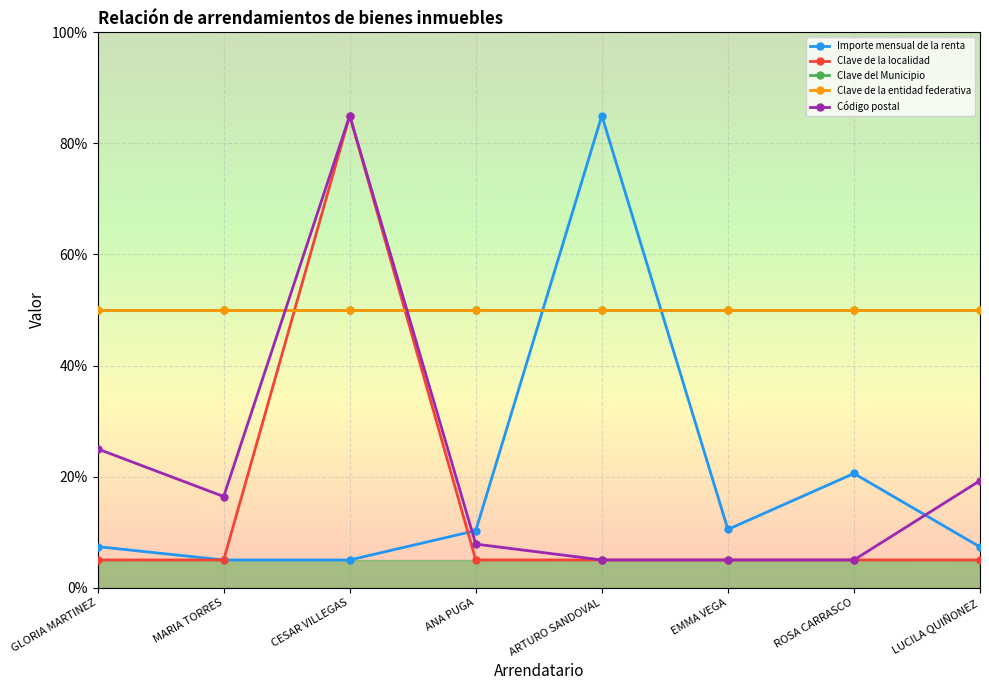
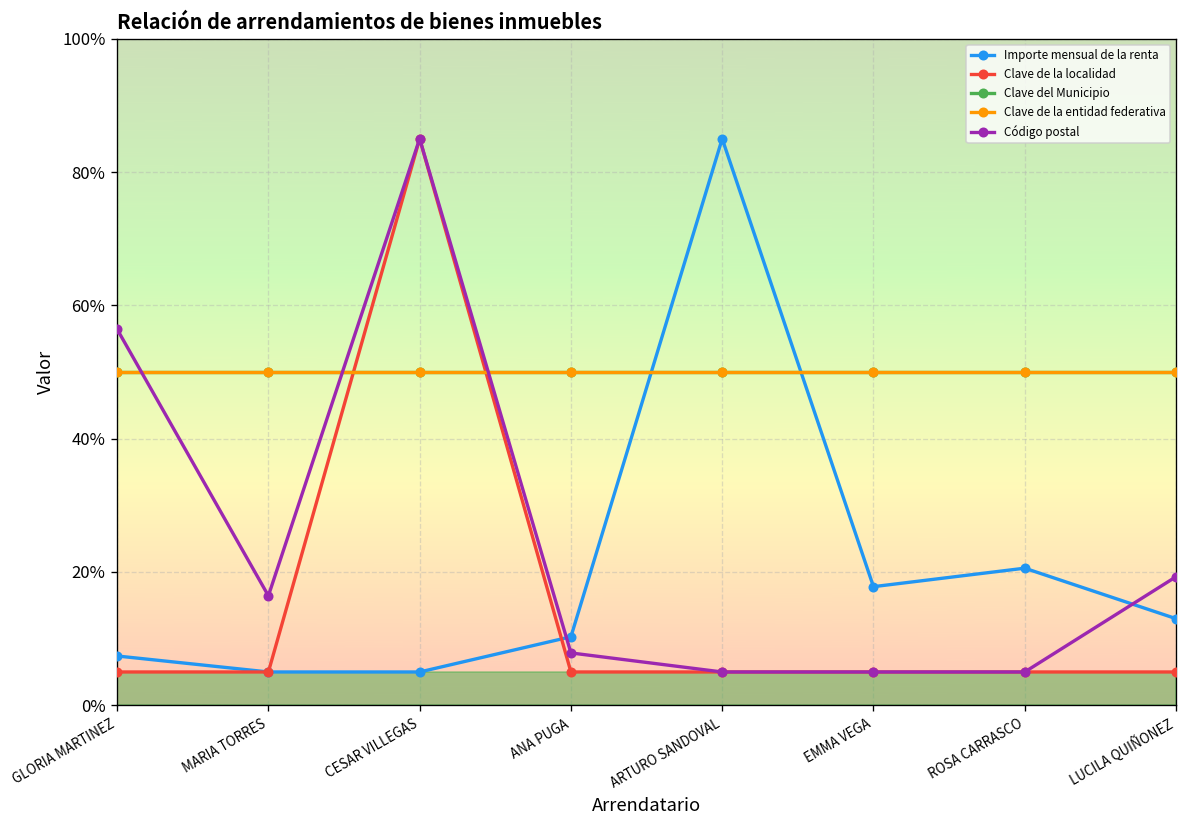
Código postal, GLORIA MARTINEZ: 25% -> 56%
Importe mensual de la renta, EMMA VEGA: 11% -> 18%
Importe mensual de la renta, LUCILA QUIÑONEZ: 7% -> 13%
